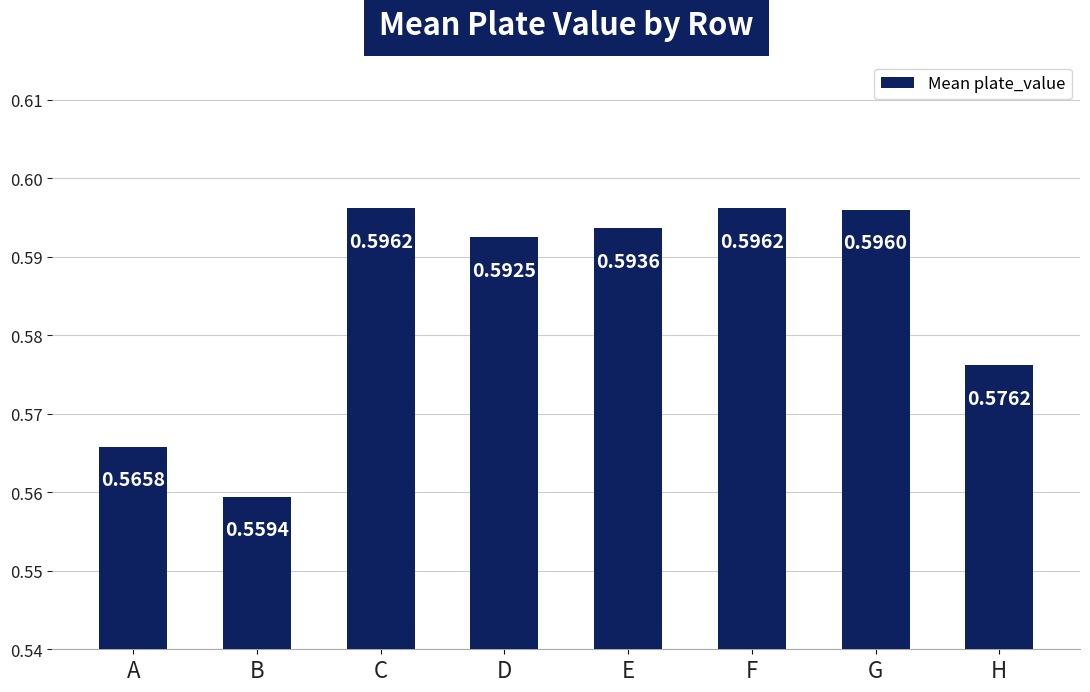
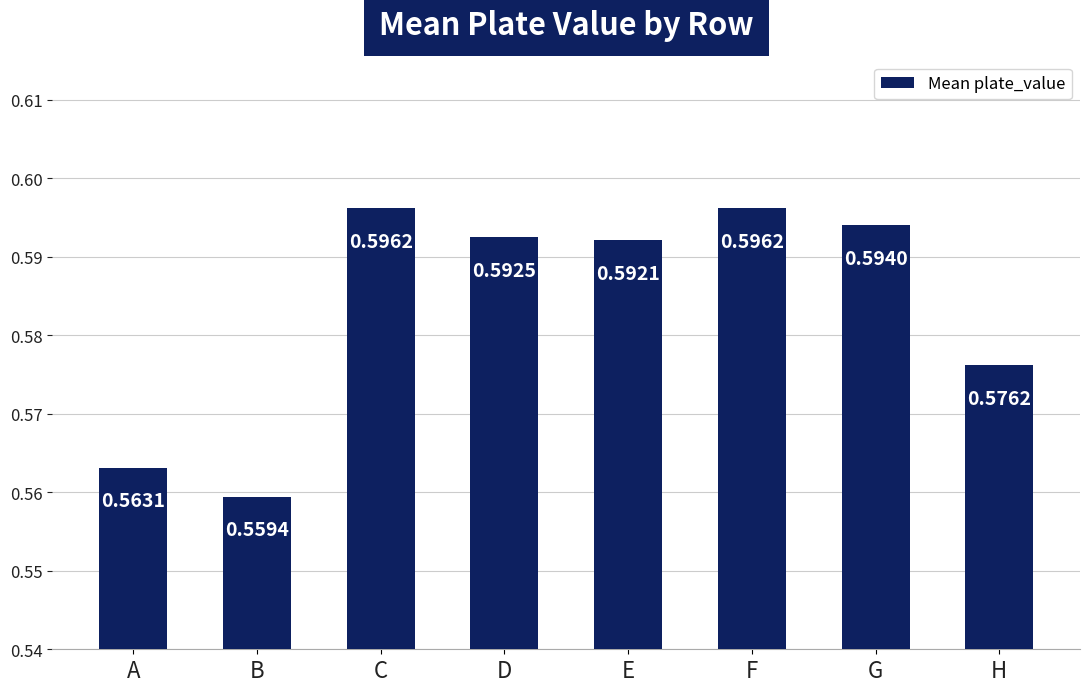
A: 0.5658 -> 0.5631
E: 0.5936 -> 0.5921
G: 0.5960 -> 0.5940
